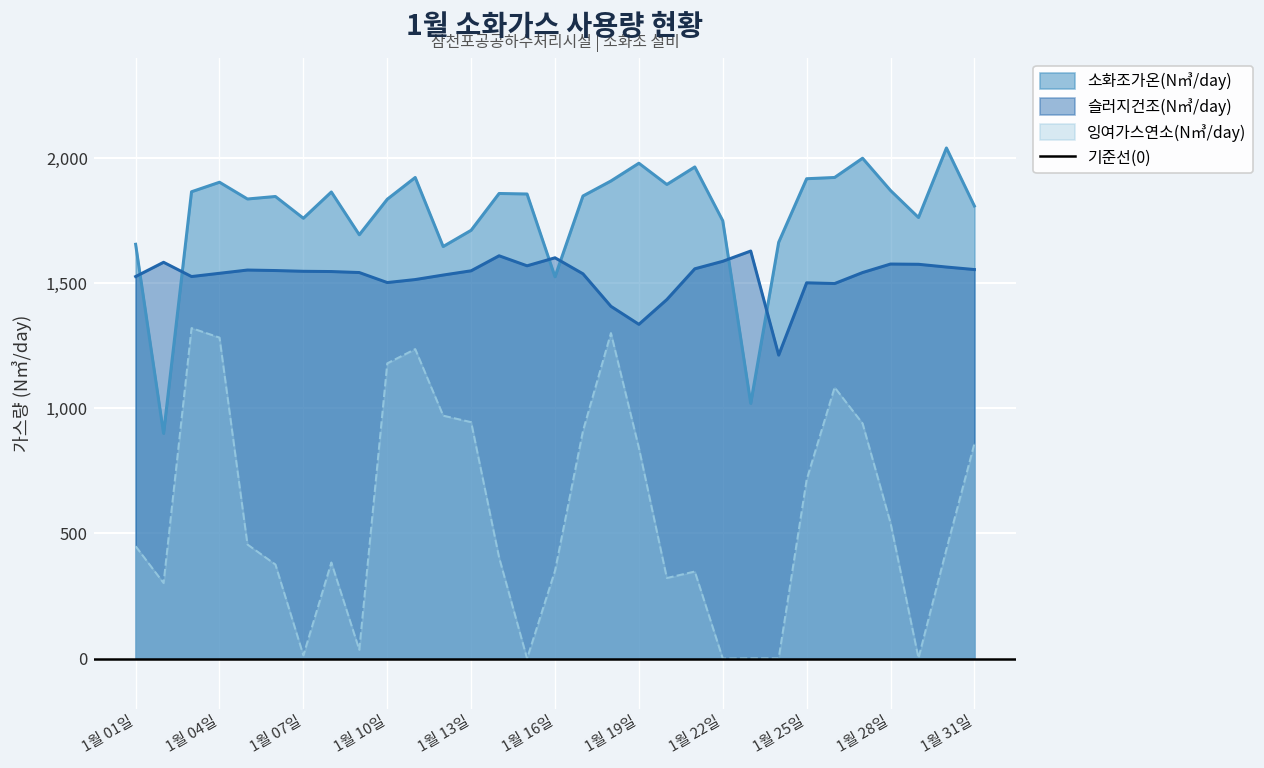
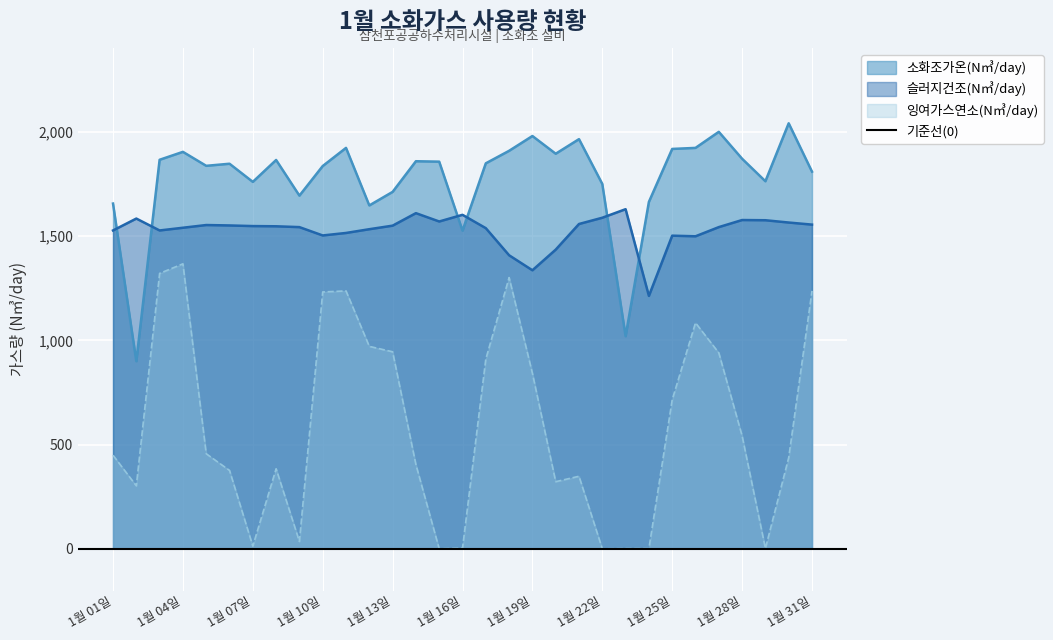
잉여가스연소(N㎥/day), 1월 04일: 1,280 -> 1,370
잉여가스연소(N㎥/day), 1월 10일: 1,180 -> 1,230
잉여가스연소(N㎥/day), 1월 16일: 350 -> 0
잉여가스연소(N㎥/day), 1월 31일: 860 -> 1,240
